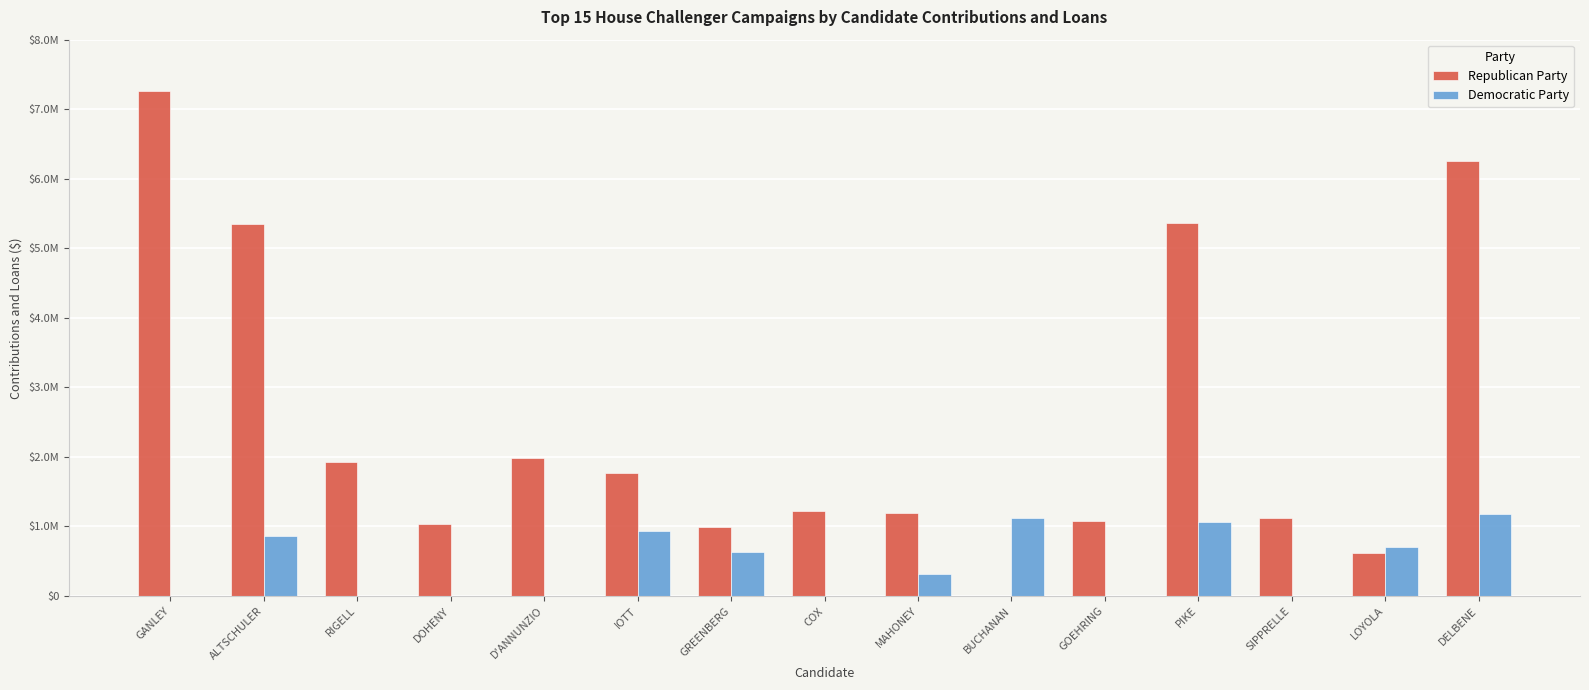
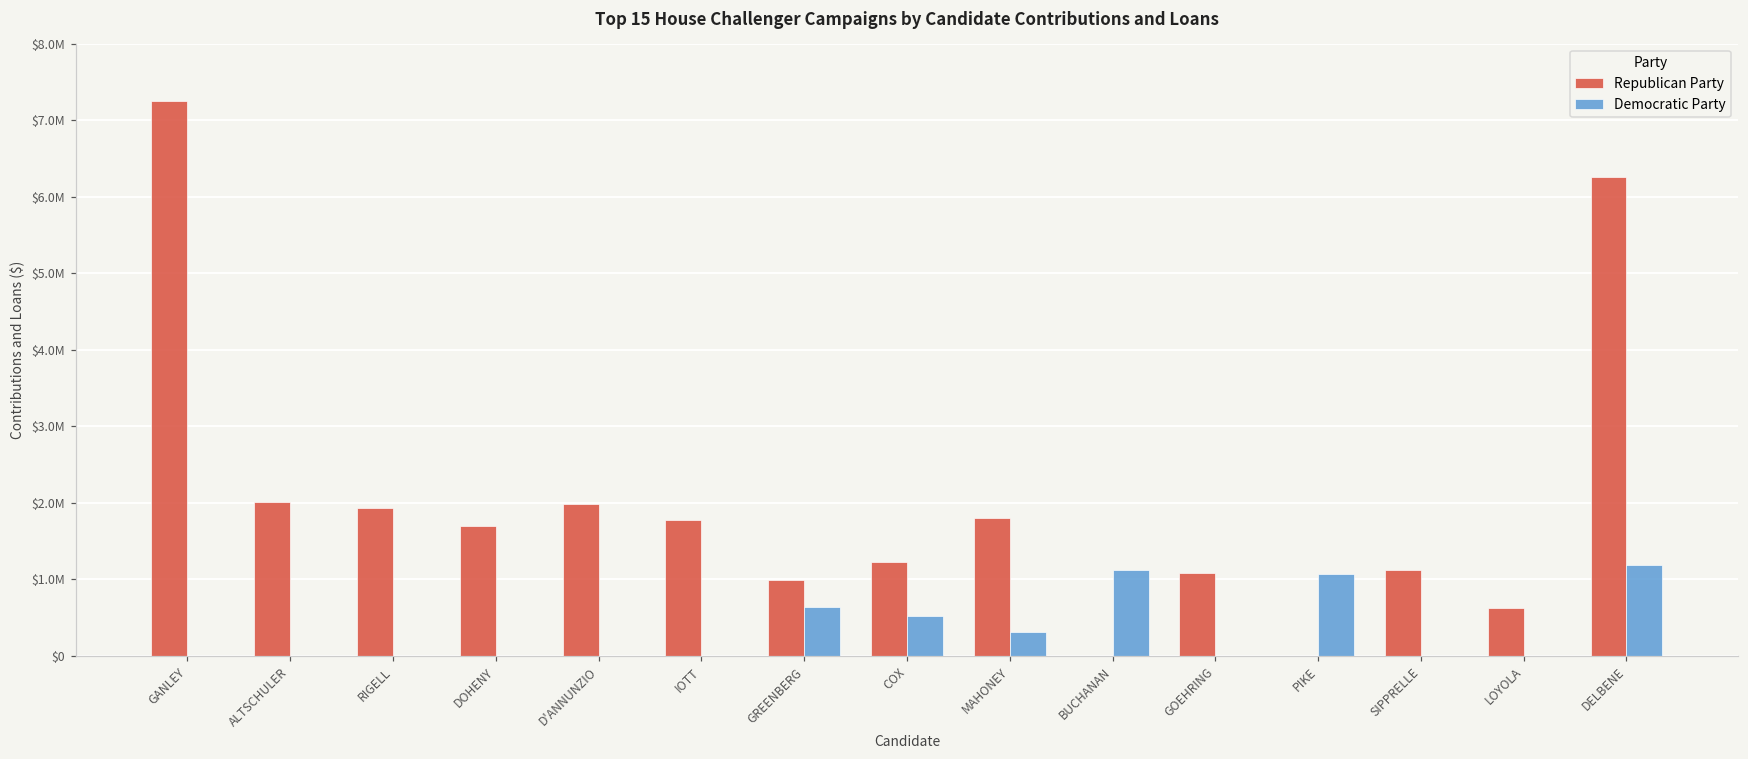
Republican Party, ALTSCHULER: $5300000 -> $2000000
Democratic Party, ALTSCHULER: $900000 -> $0
Republican Party, DOHENY: $1000000 -> $1700000
Democratic Party, IOTT: $900000 -> $0
Democratic Party, COX: $0 -> $500000
Republican Party, MAHONEY: $1200000 -> $1800000
Republican Party, PIKE: $5400000 -> $0
Democratic Party, LOYOLA: $700000 -> $0
